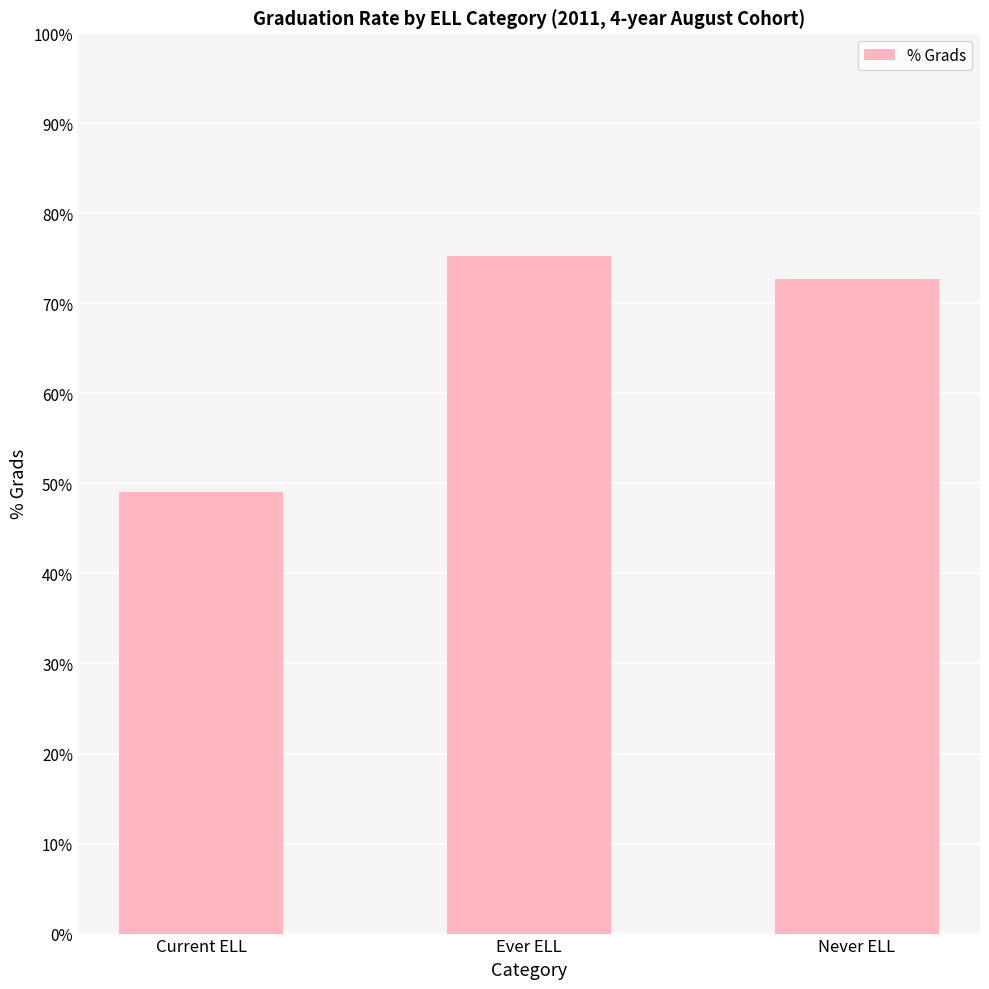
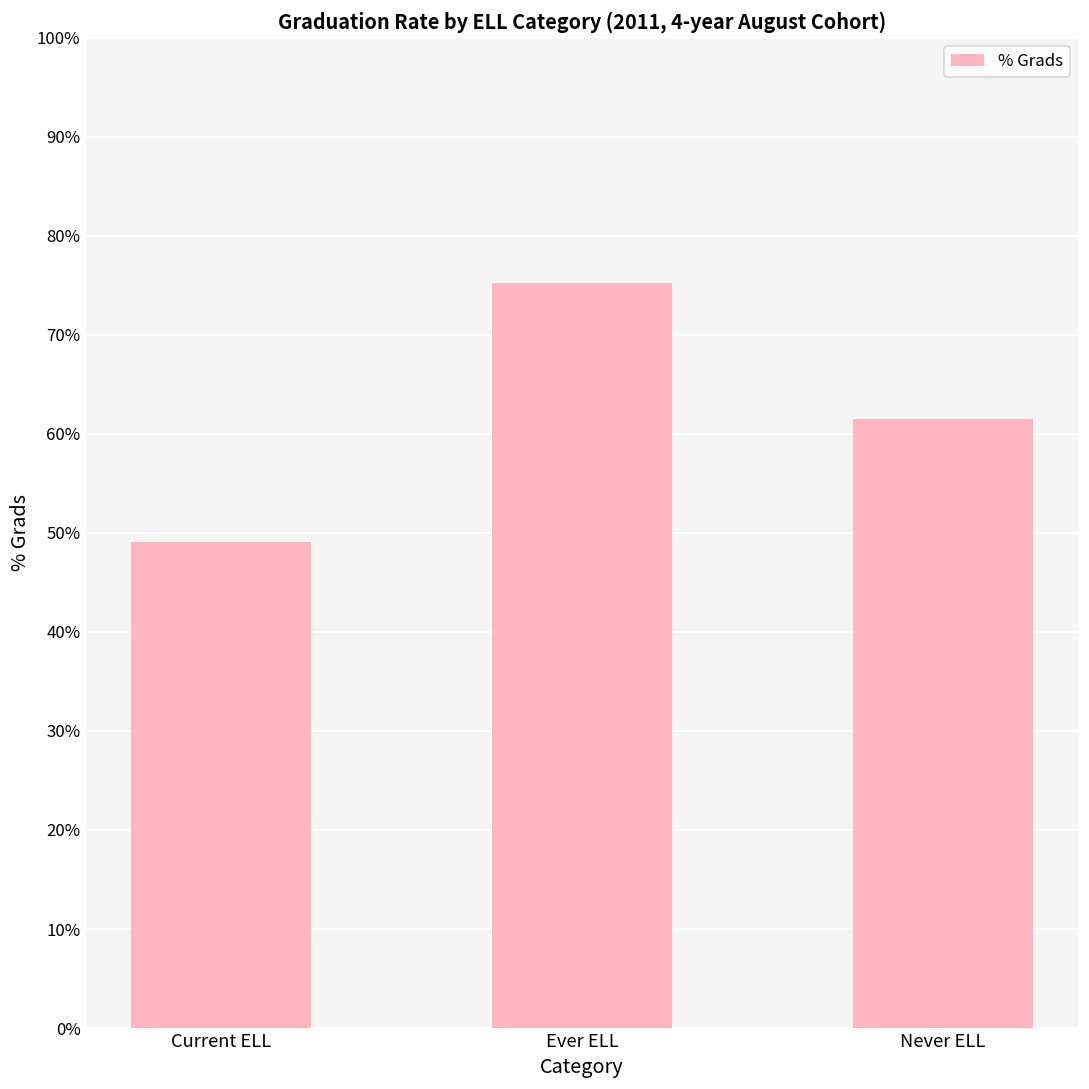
Never ELL: 73% -> 61%
